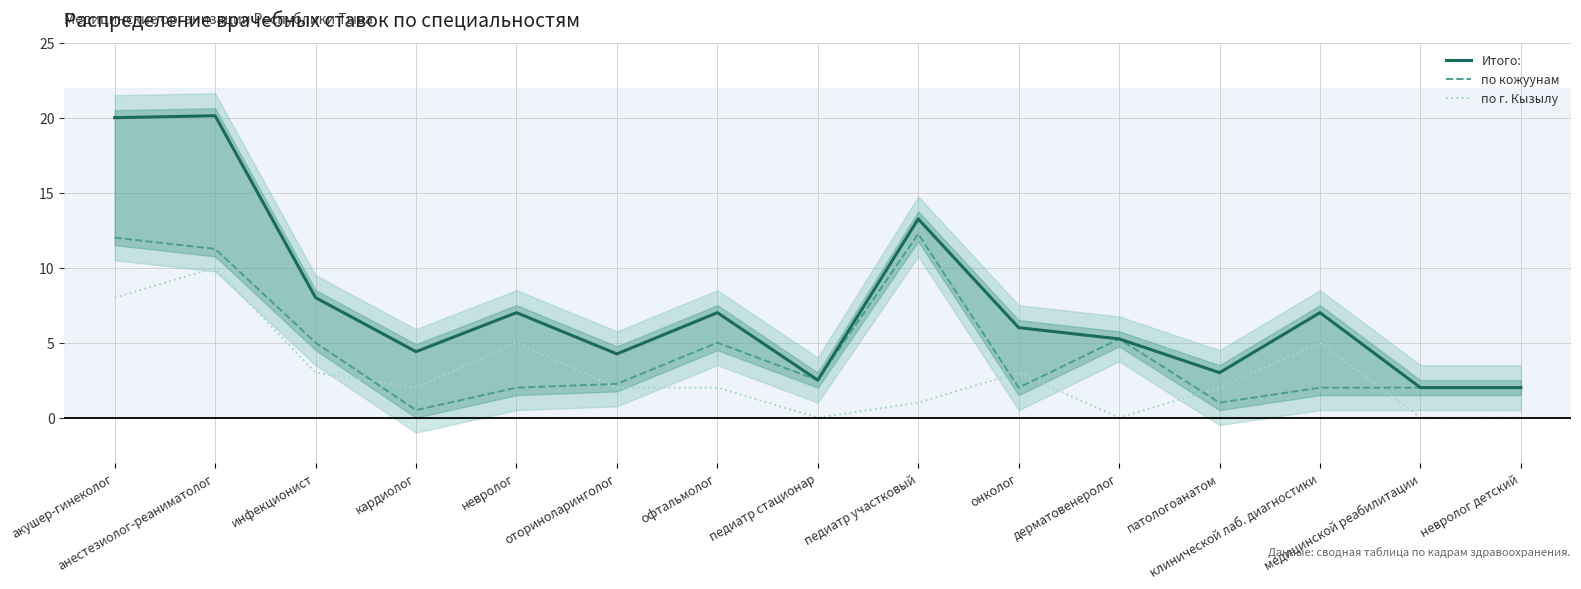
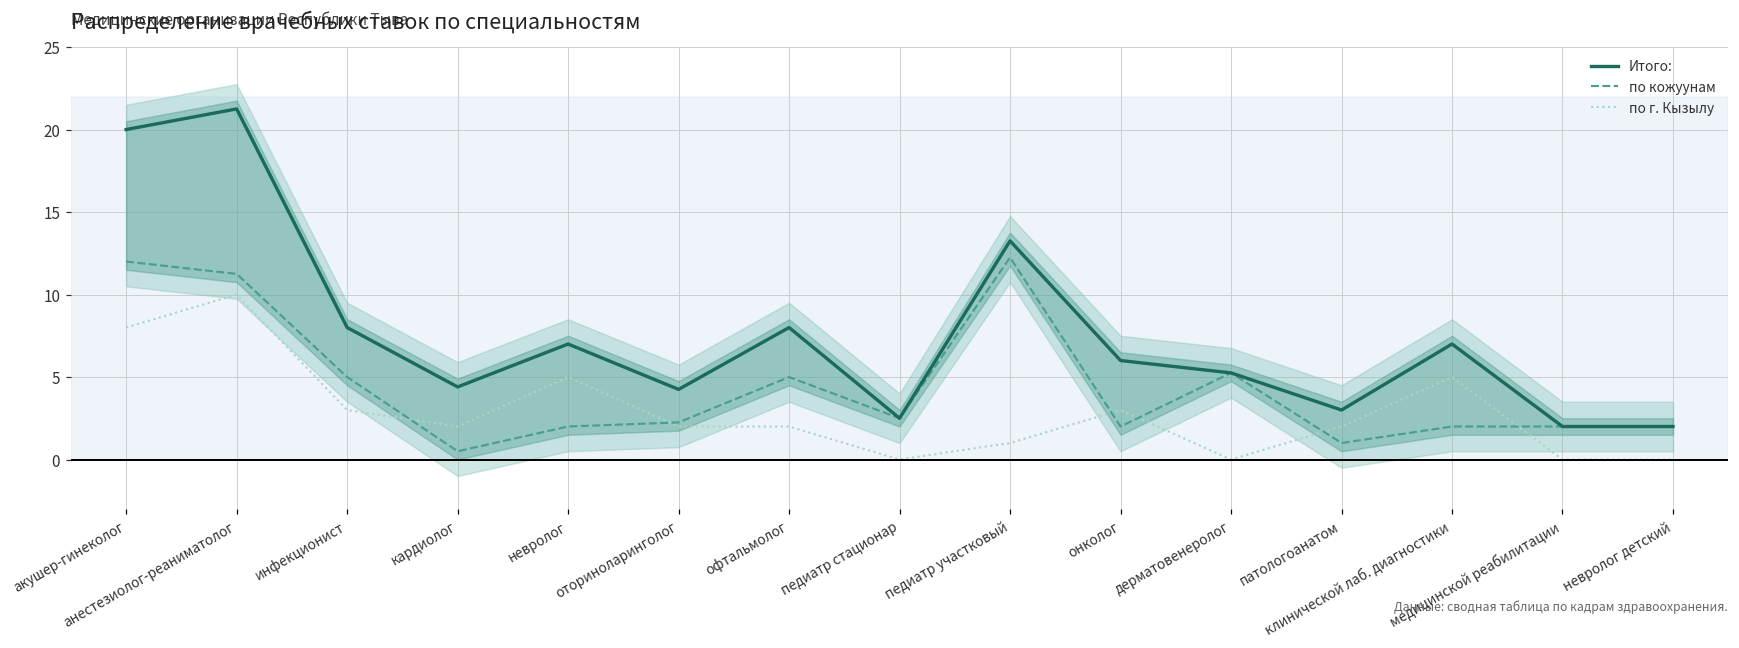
Итого:, анестезиолог-реаниматолог: 20.1 -> 21.3
Итого:, офтальмолог: 7 -> 8
